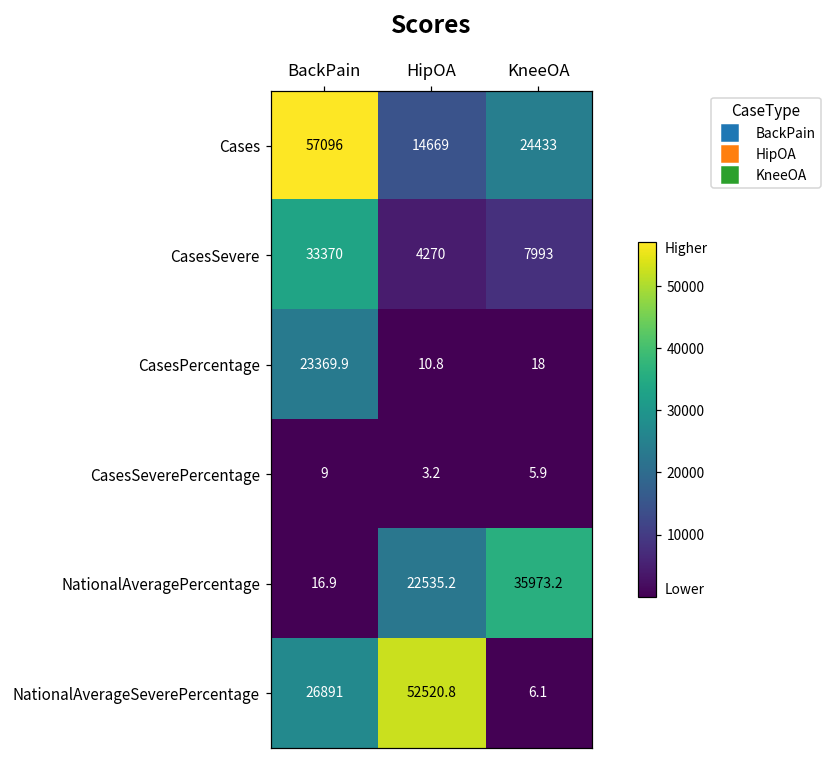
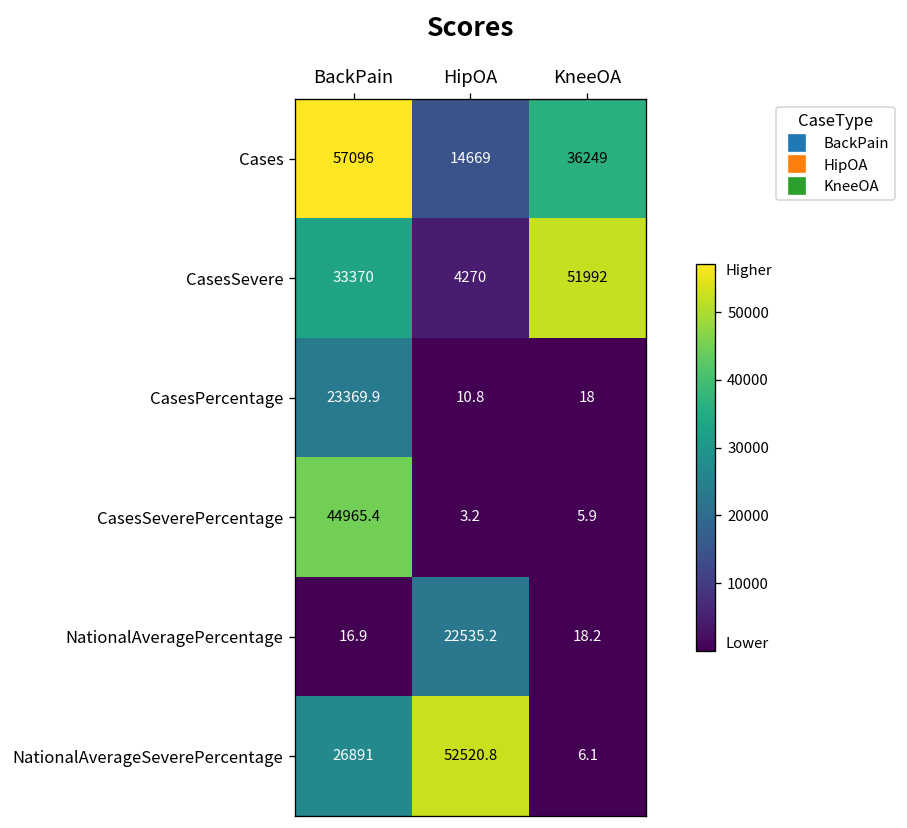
Cases, KneeOA: 24433 -> 36249
CasesSevere, KneeOA: 7993 -> 51992
CasesSeverePercentage, BackPain: 9 -> 44965.4
NationalAveragePercentage, KneeOA: 35973.2 -> 18.2
